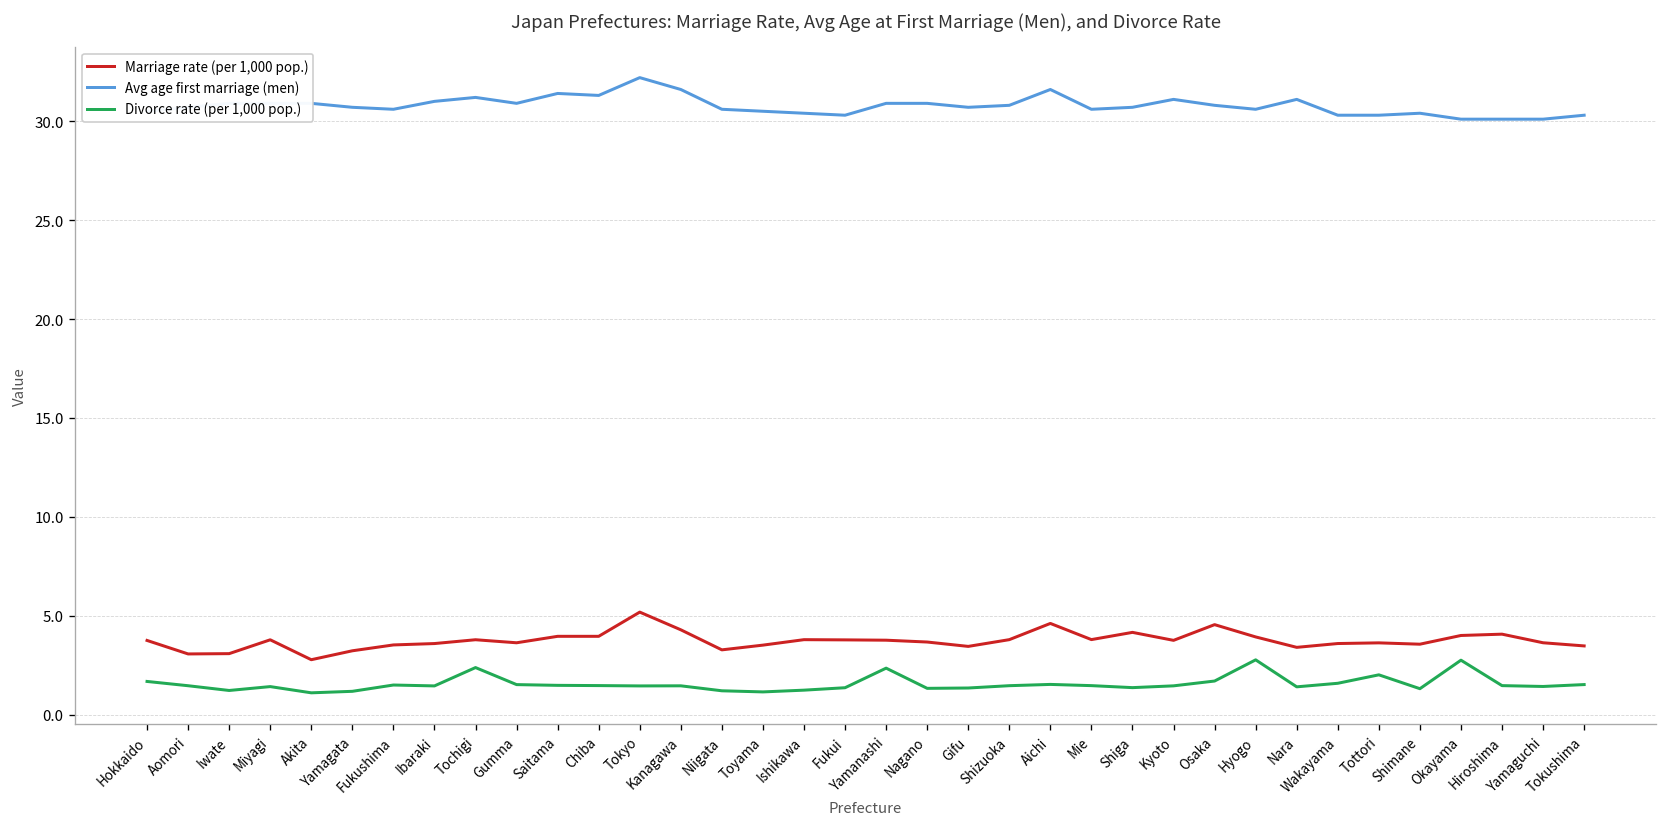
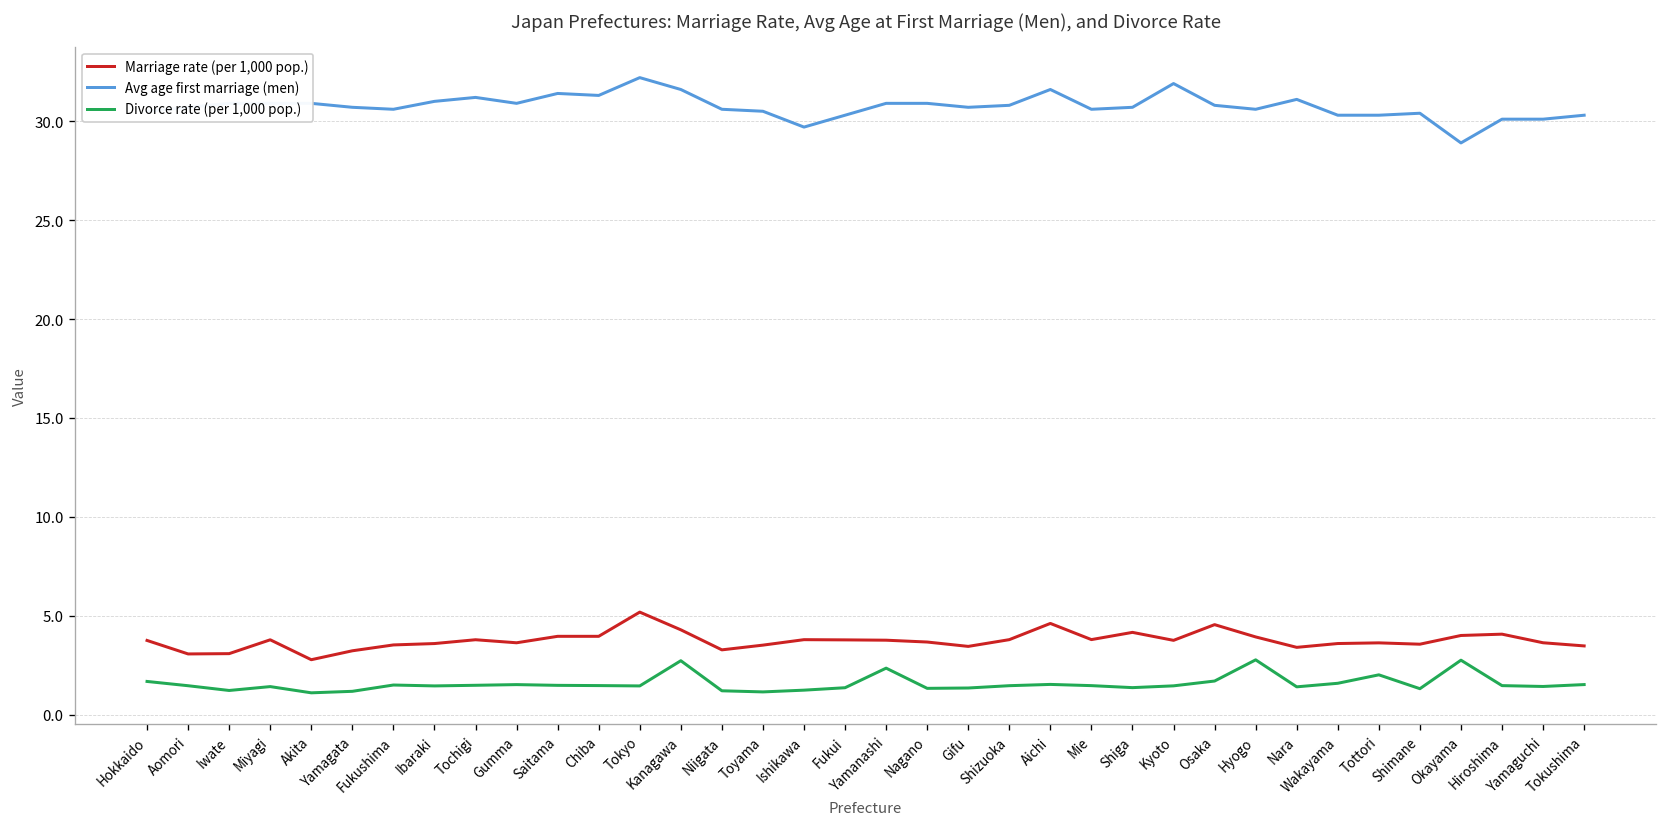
Divorce rate (per 1,000 pop.), Tochigi: 2.4 -> 1.5
Divorce rate (per 1,000 pop.), Kanagawa: 1.5 -> 2.7
Avg age first marriage (men), Ishikawa: 30.4 -> 29.7
Avg age first marriage (men), Kyoto: 31.1 -> 31.9
Avg age first marriage (men), Okayama: 30.1 -> 28.9
